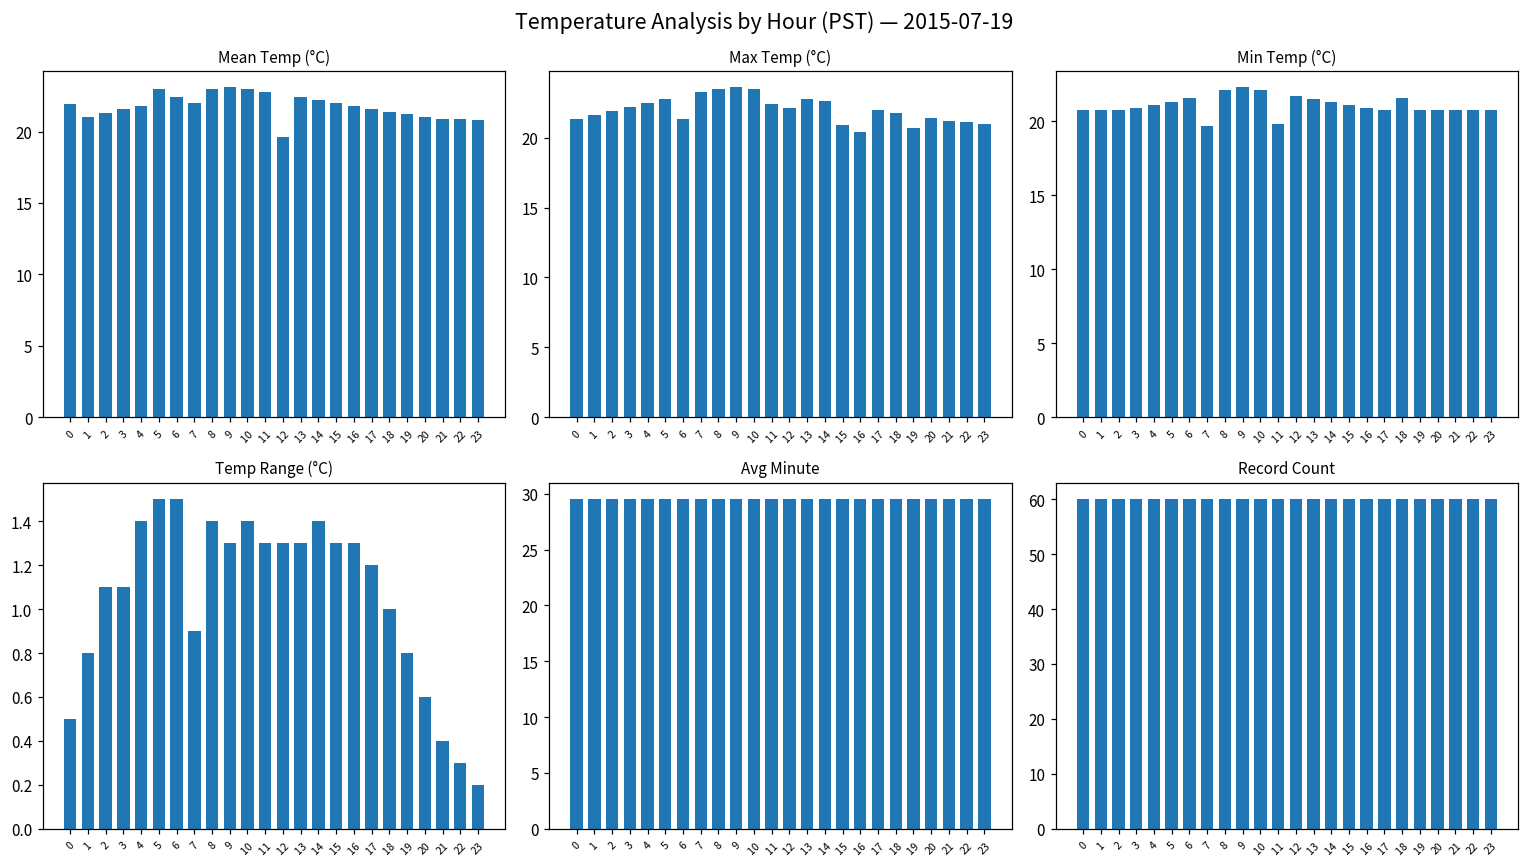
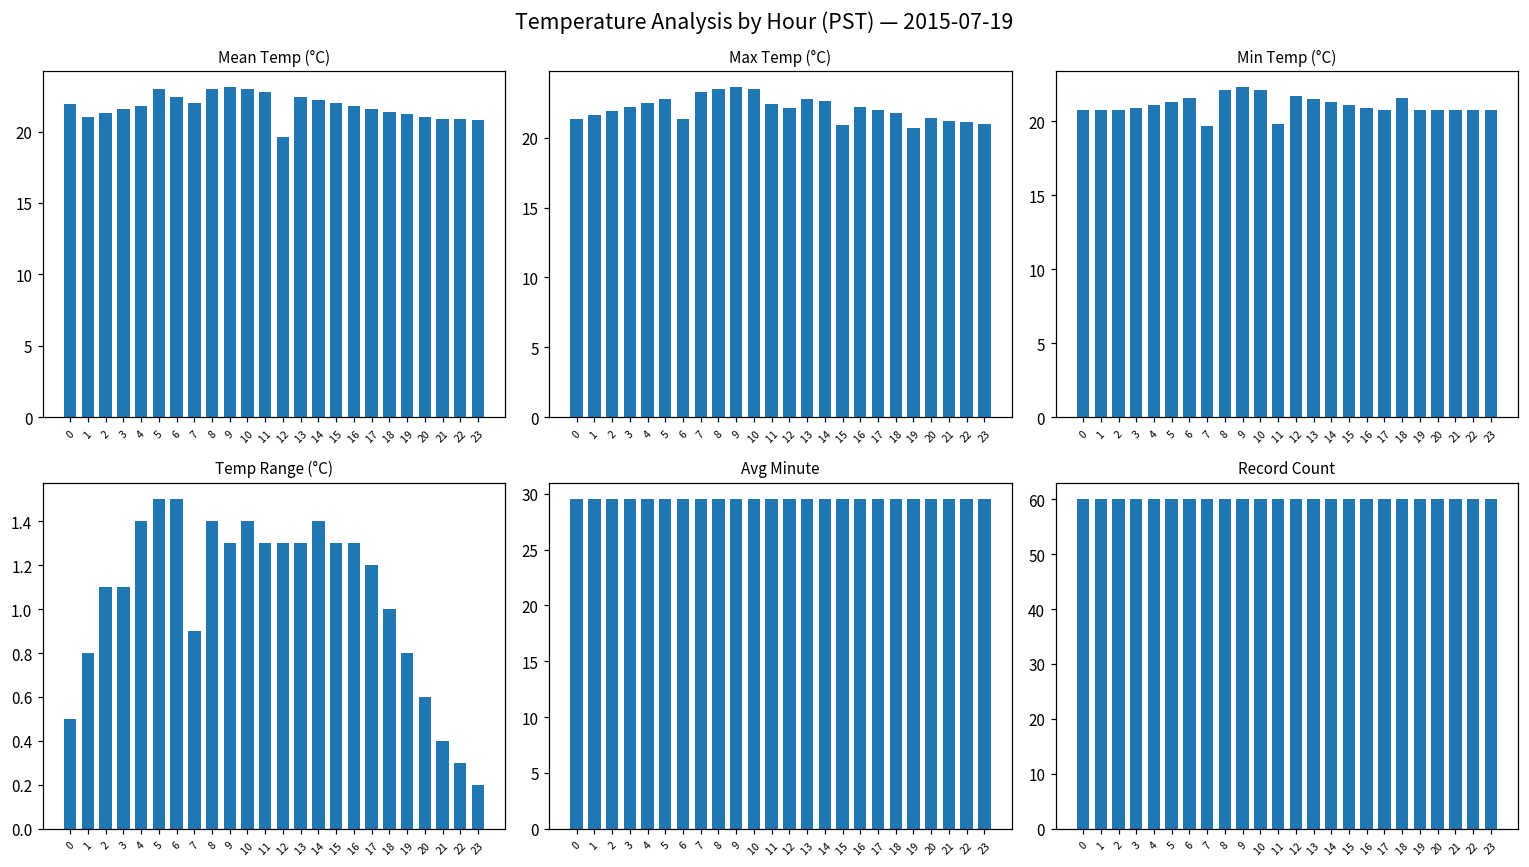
Max Temp (°C), 16: 20.4 -> 22.2
